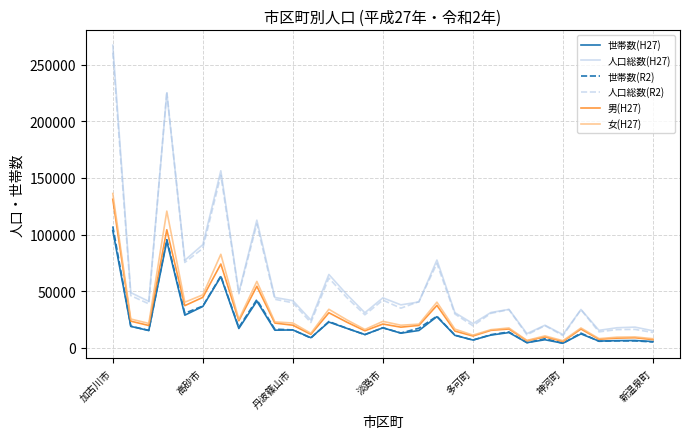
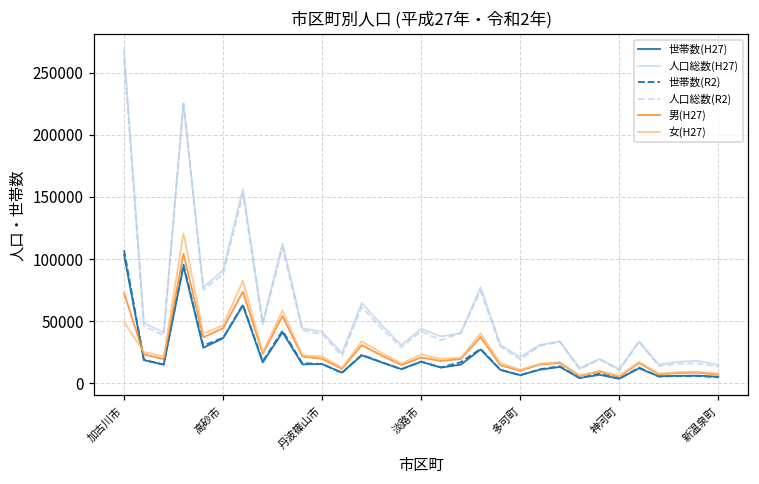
男(H27), 加古川市: 131000 -> 73000
女(H27), 加古川市: 136000 -> 49000
